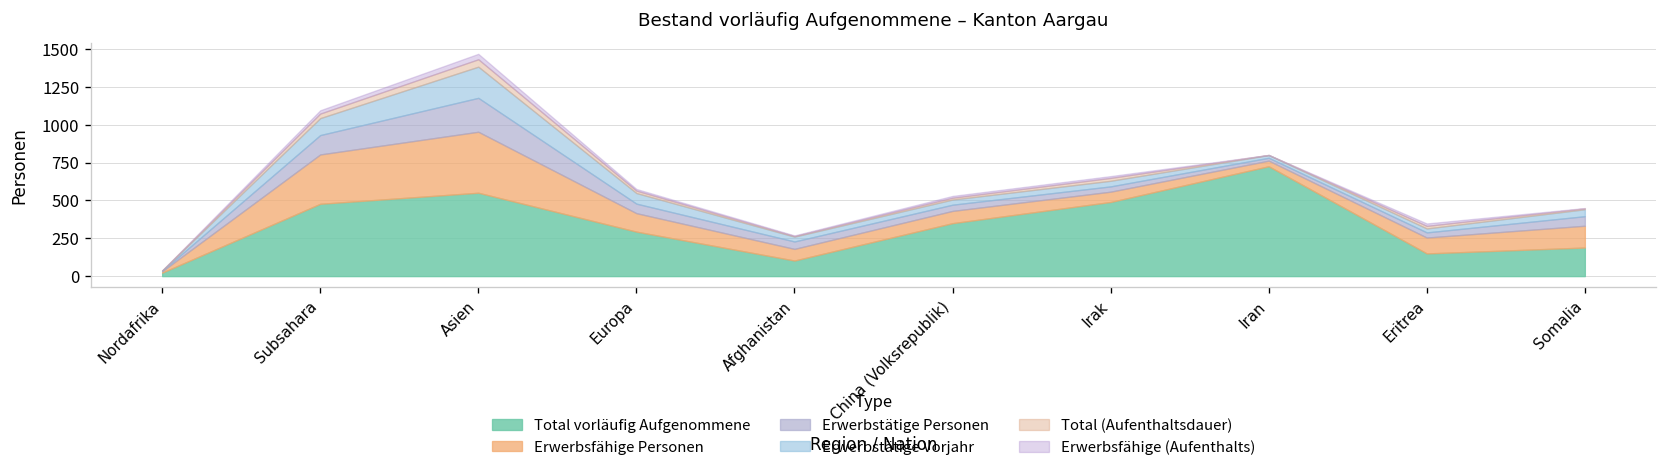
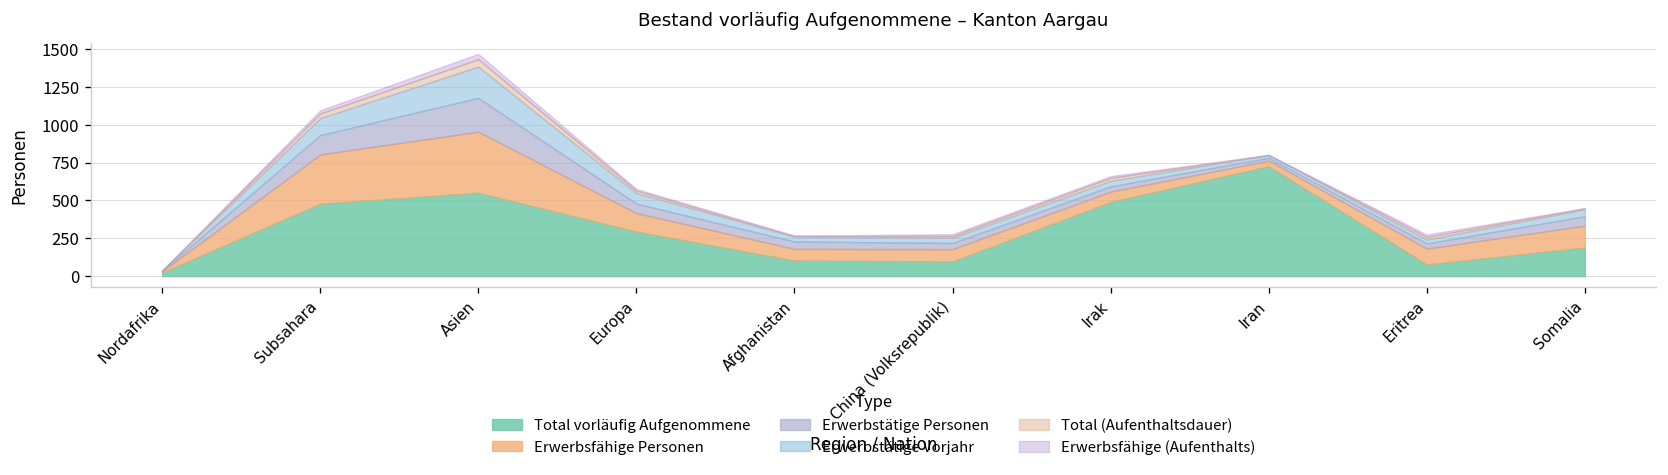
Total vorläufig Aufgenommene, China (Volksrepublik): 350 -> 100
Total vorläufig Aufgenommene, Eritrea: 150 -> 80
